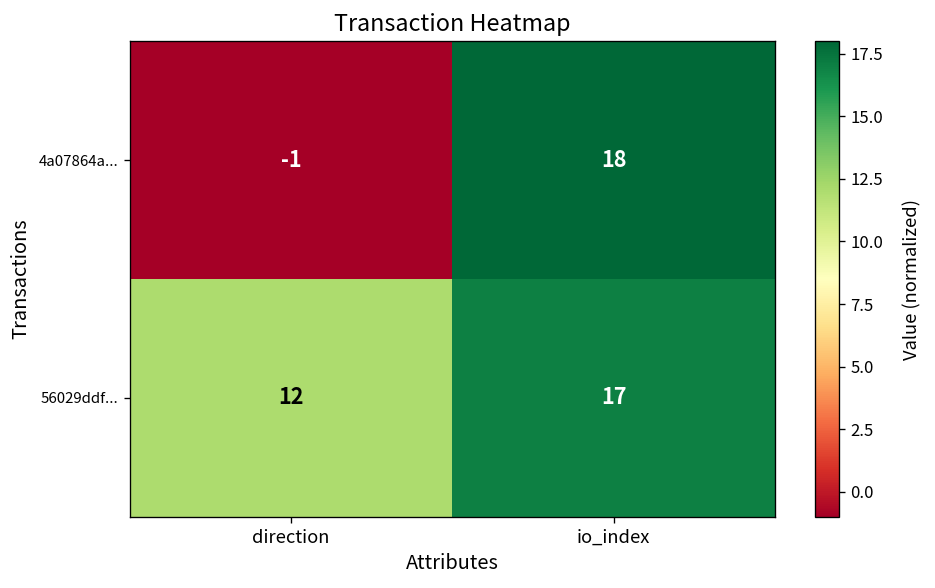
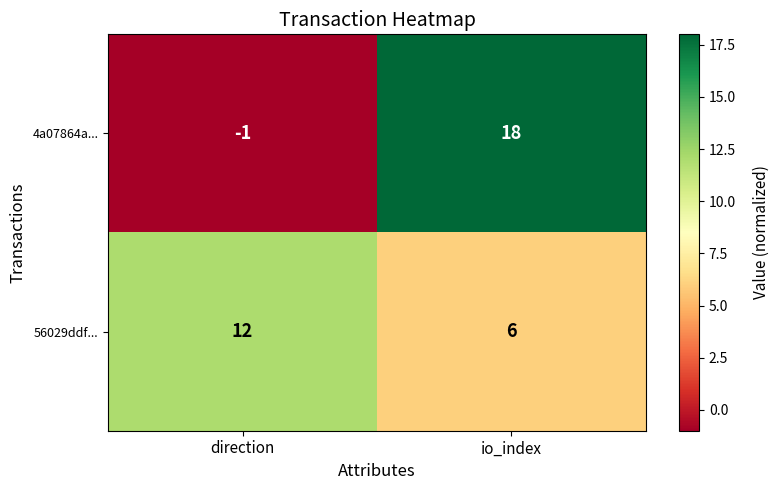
56029ddf..., io_index: 17 -> 6
